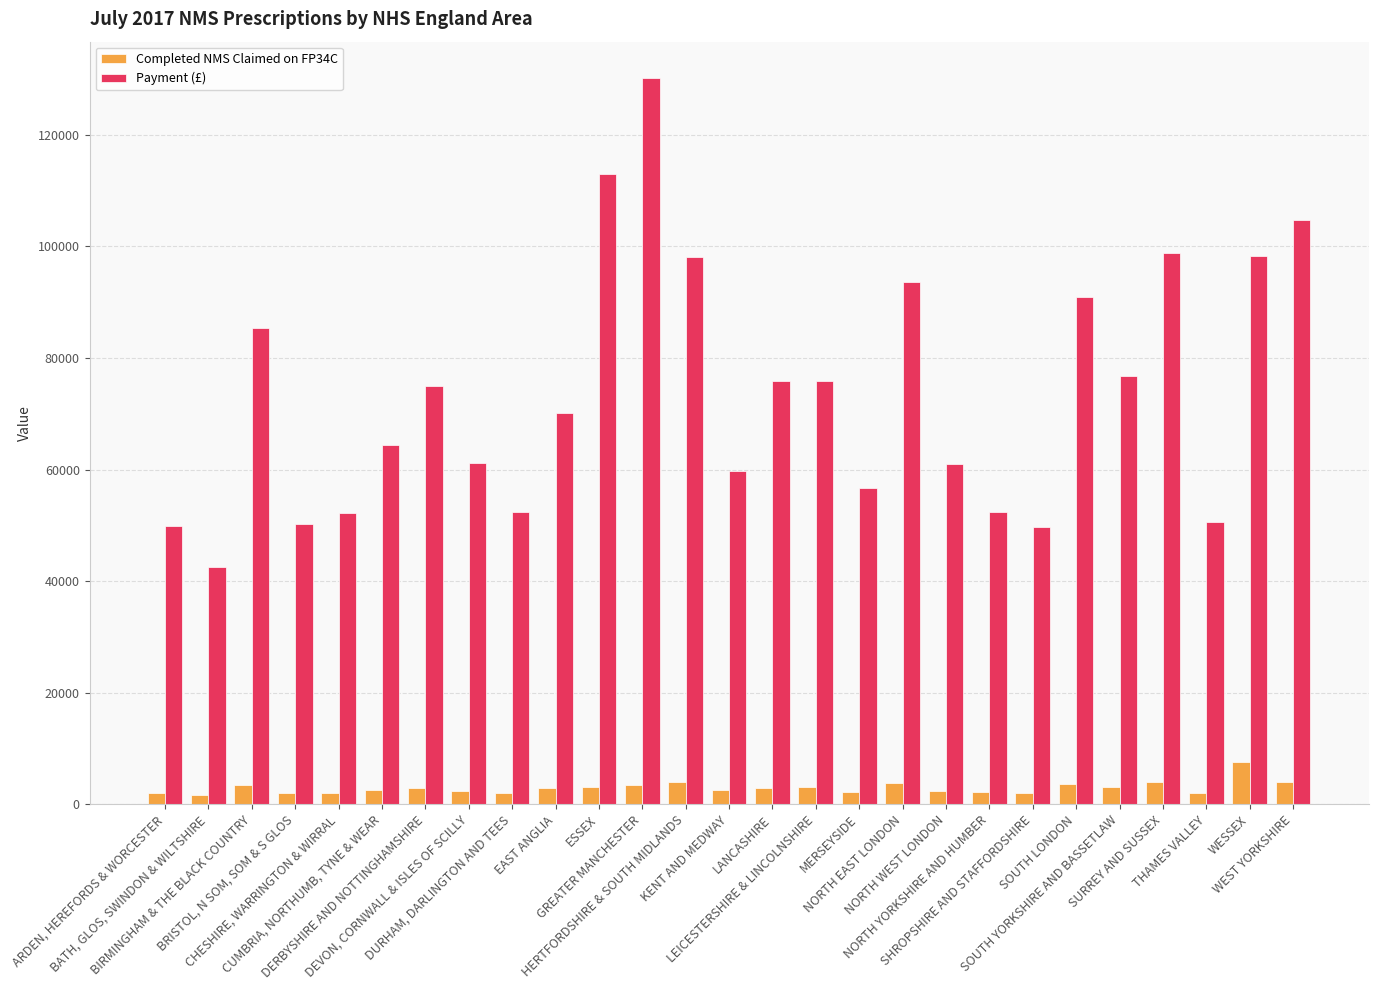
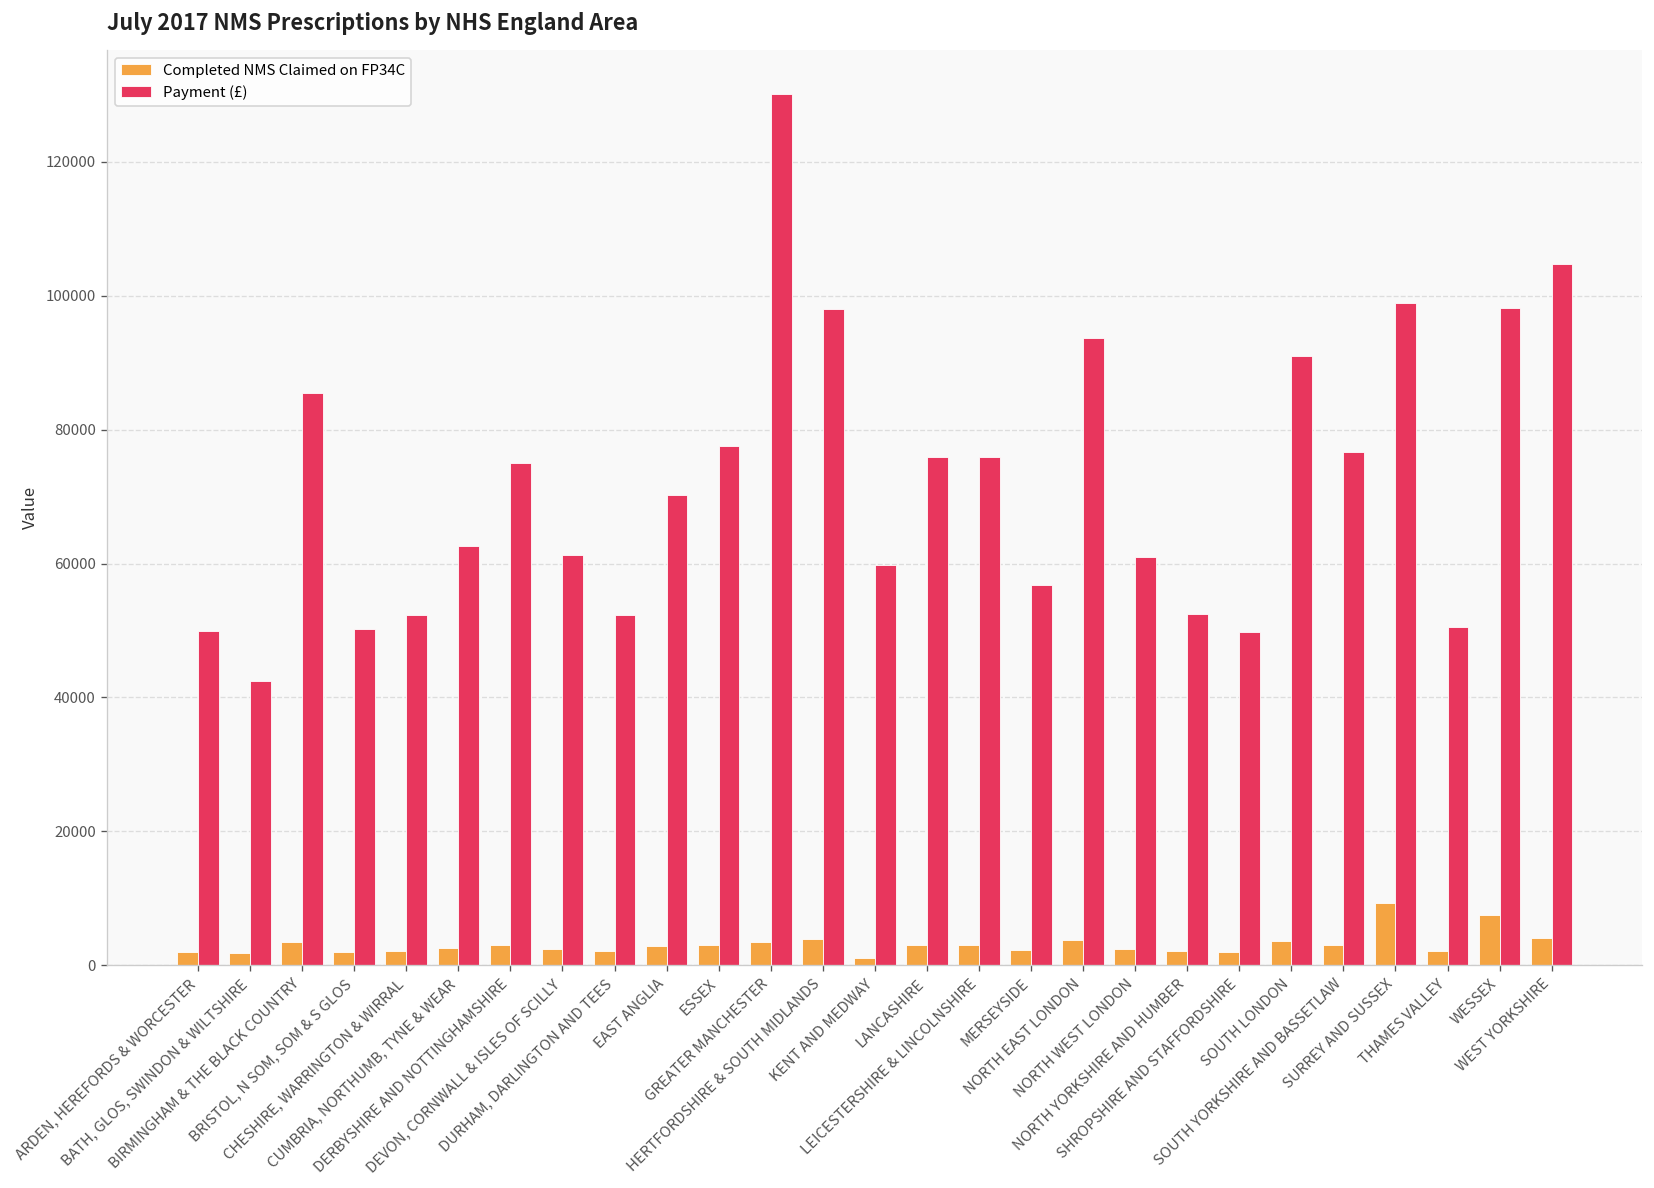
Payment (£), CUMBRIA, NORTHUMB, TYNE & WEAR: 64000 -> 63000
Payment (£), ESSEX: 113000 -> 78000
Completed NMS Claimed on FP34C, KENT AND MEDWAY: 3000 -> 1000
Completed NMS Claimed on FP34C, SURREY AND SUSSEX: 4000 -> 9000
